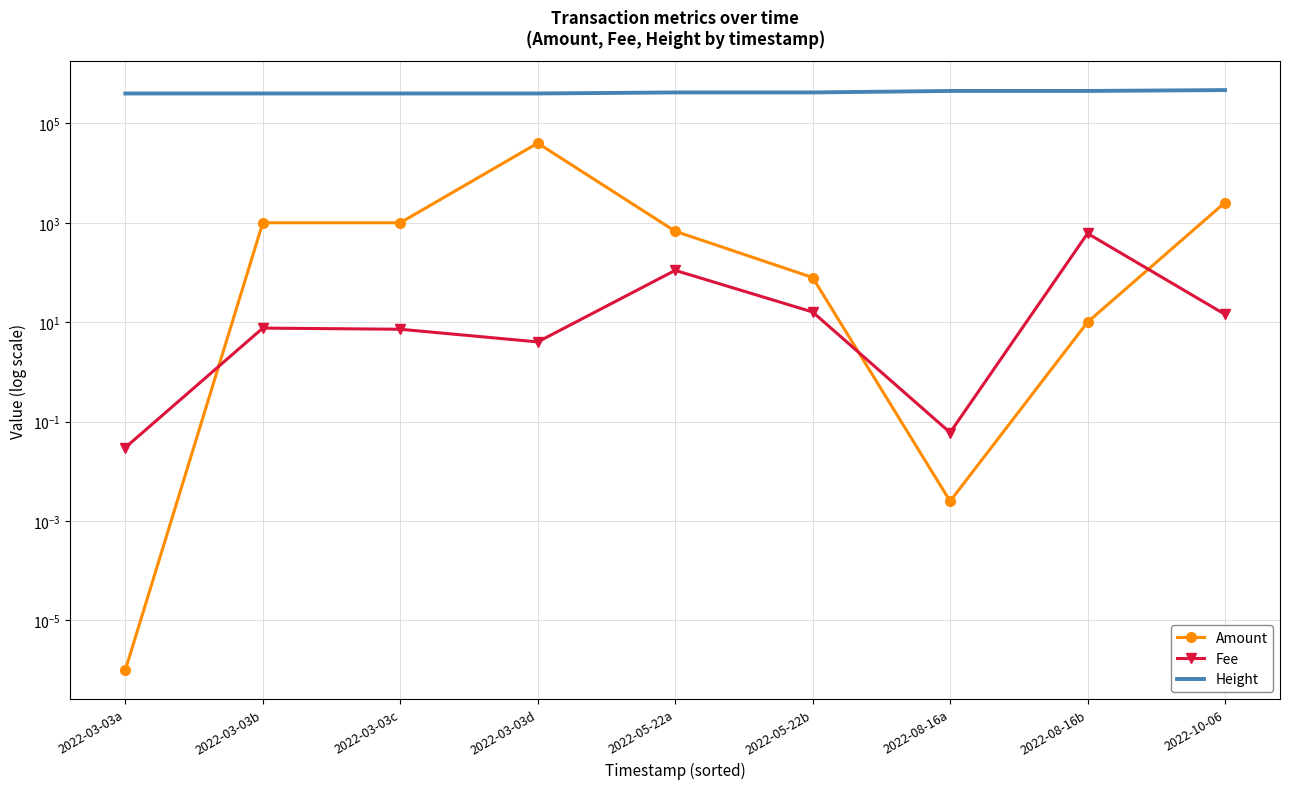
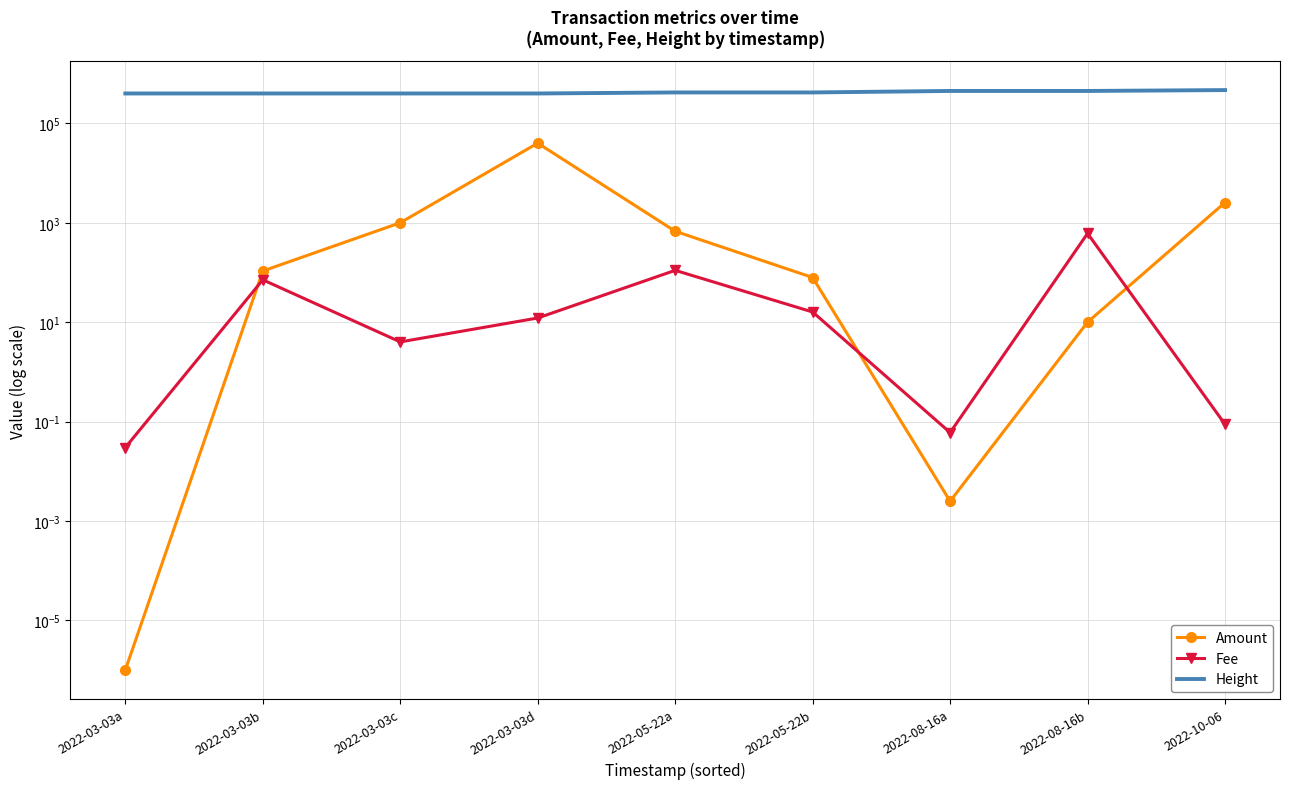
Amount, 2022-03-03b: 1000 -> 110
Fee, 2022-03-03b: 8 -> 70
Fee, 2022-03-03c: 7 -> 4
Fee, 2022-03-03d: 4 -> 12
Fee, 2022-10-06: 14 -> 0.09
